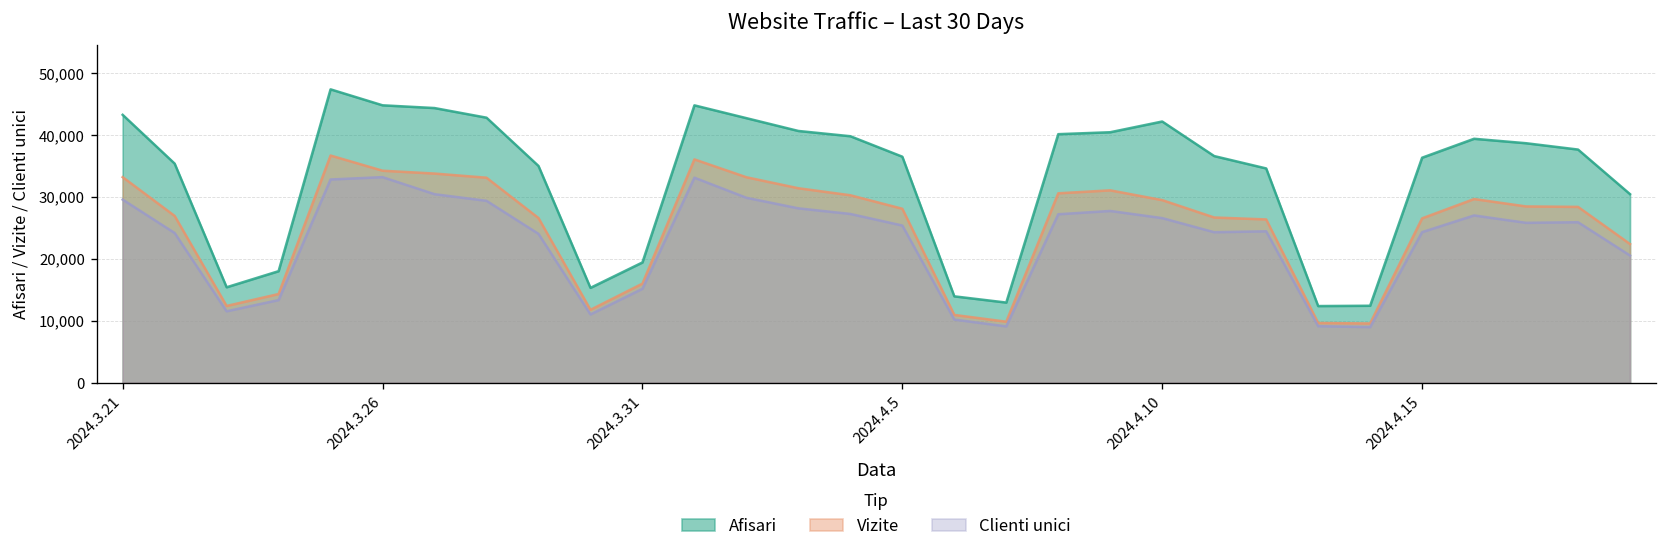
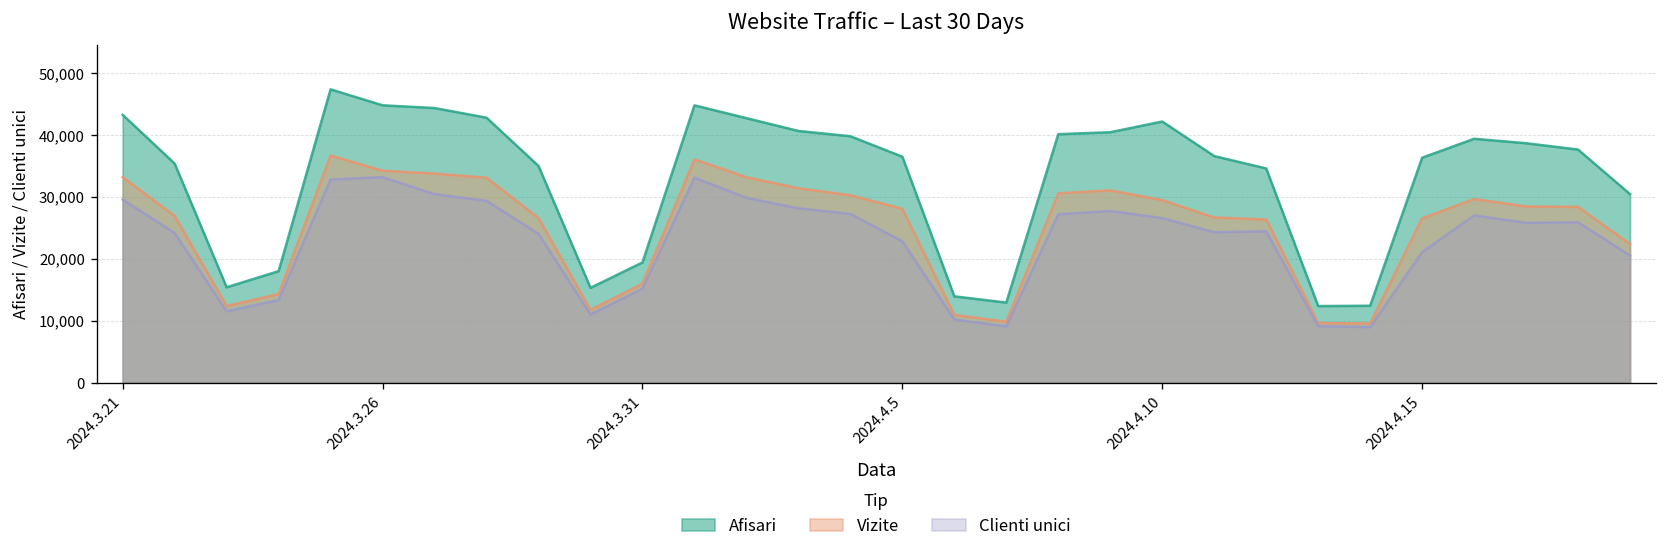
Clienti unici, 2024.4.5: 25,000 -> 23,000
Clienti unici, 2024.4.15: 24,000 -> 21,000
